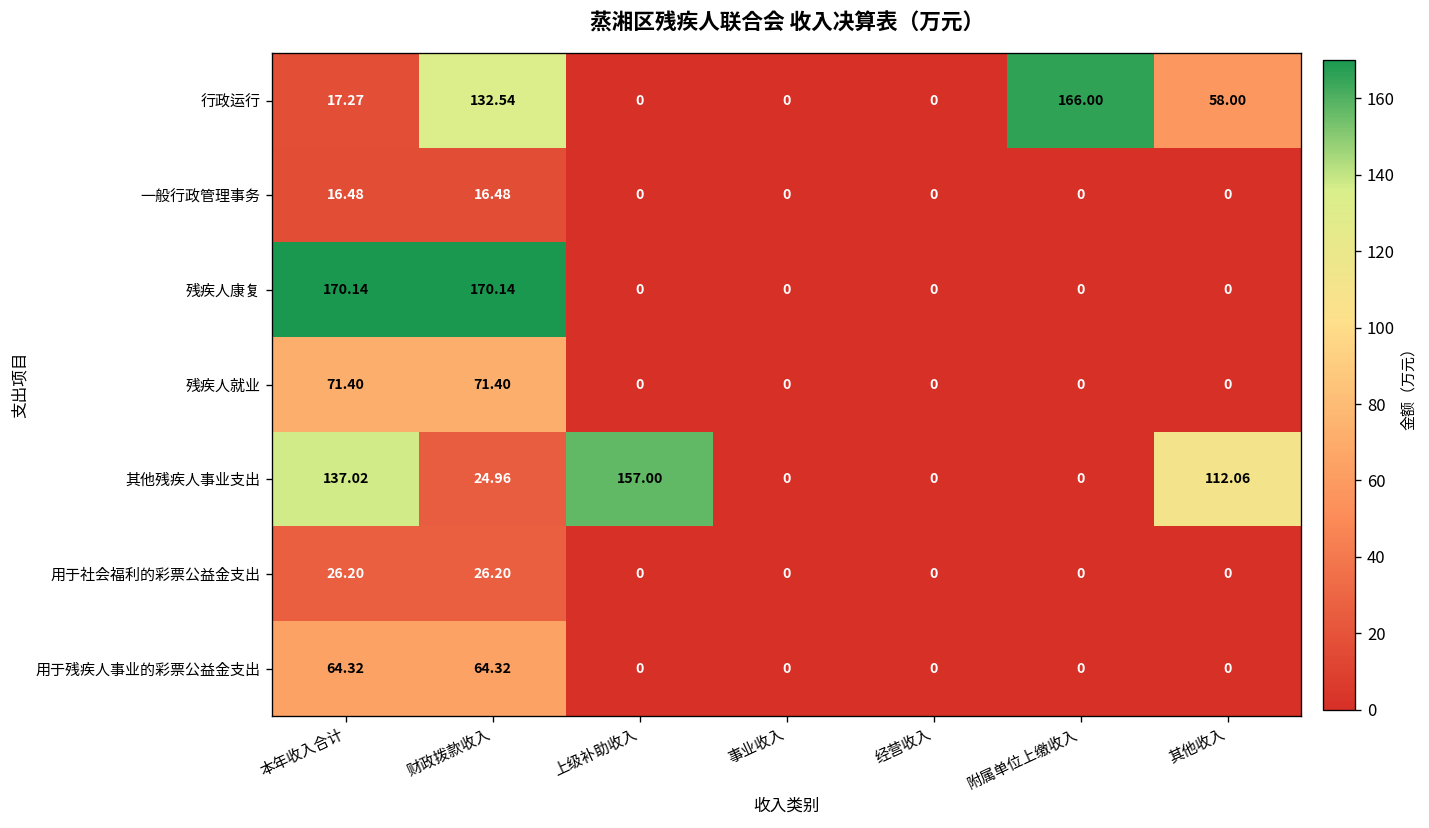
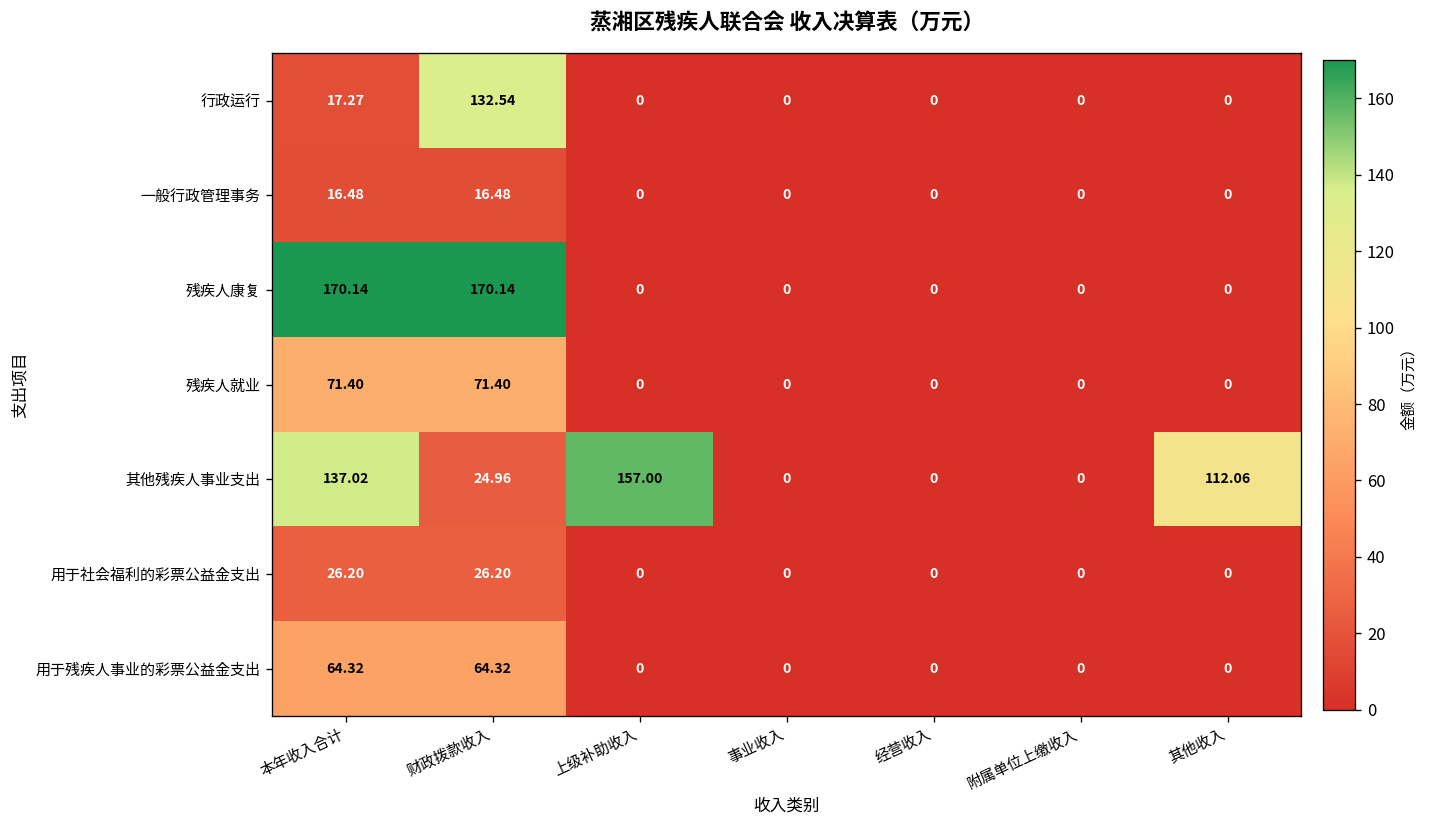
行政运行, 附属单位上缴收入: 166.00 -> 0
行政运行, 其他收入: 58.00 -> 0
